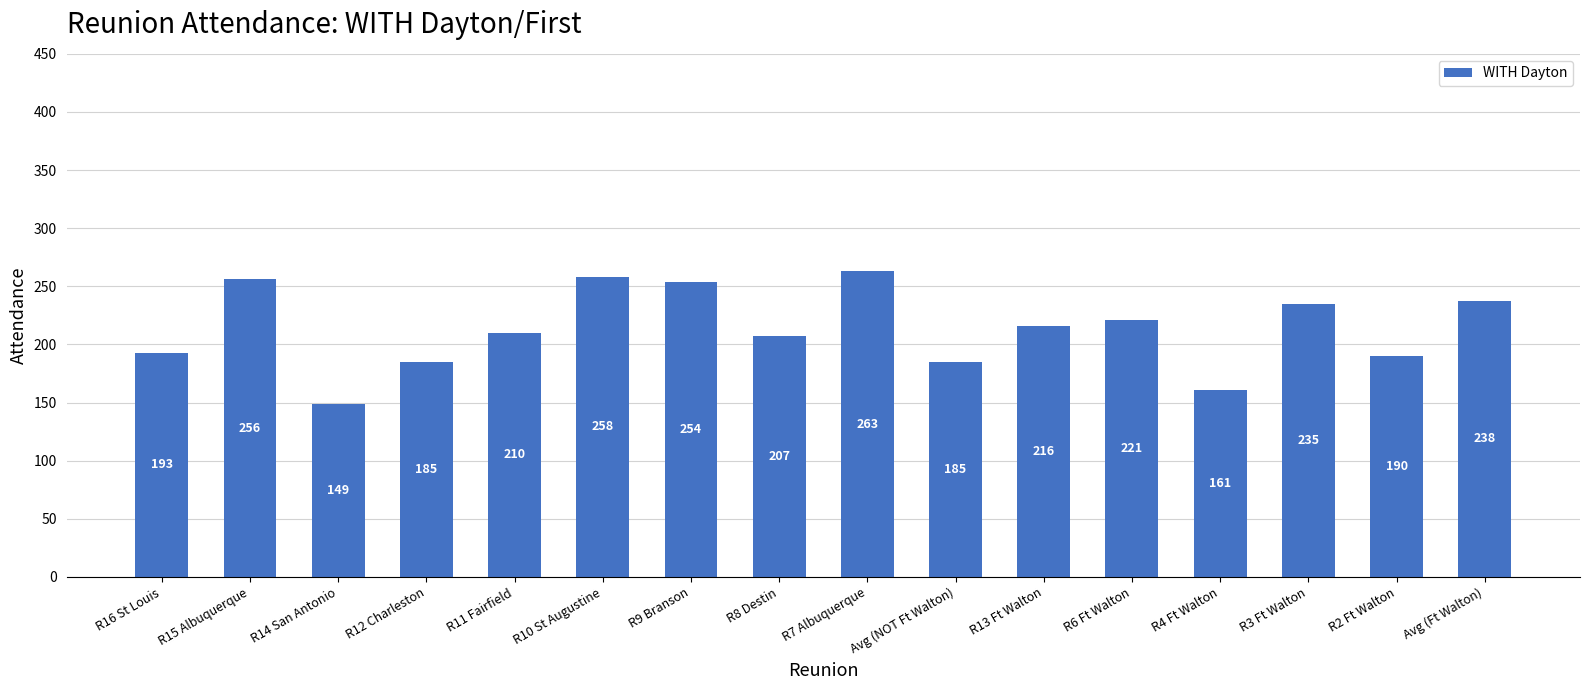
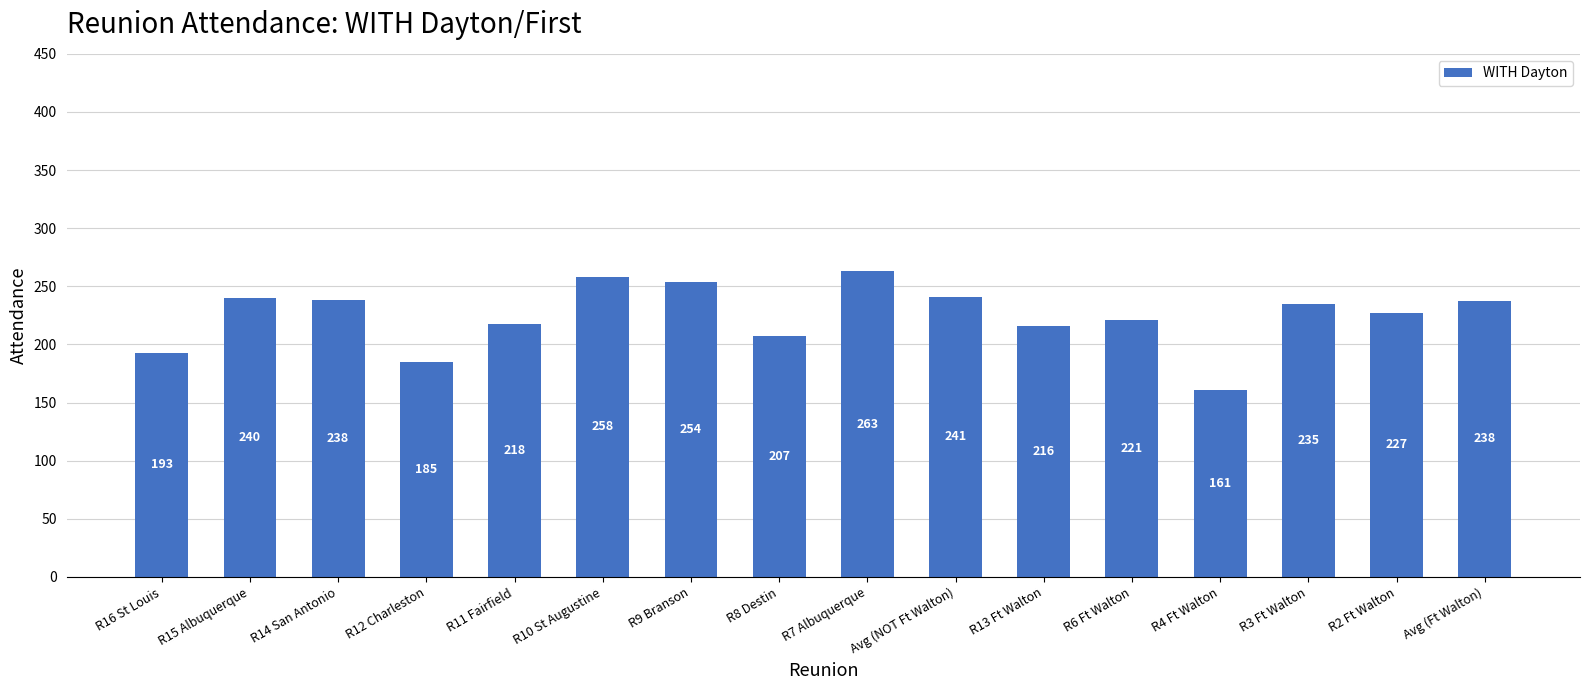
R15 Albuquerque: 256 -> 240
R14 San Antonio: 149 -> 238
R11 Fairfield: 210 -> 218
Avg (NOT Ft Walton): 185 -> 241
R2 Ft Walton: 190 -> 227
